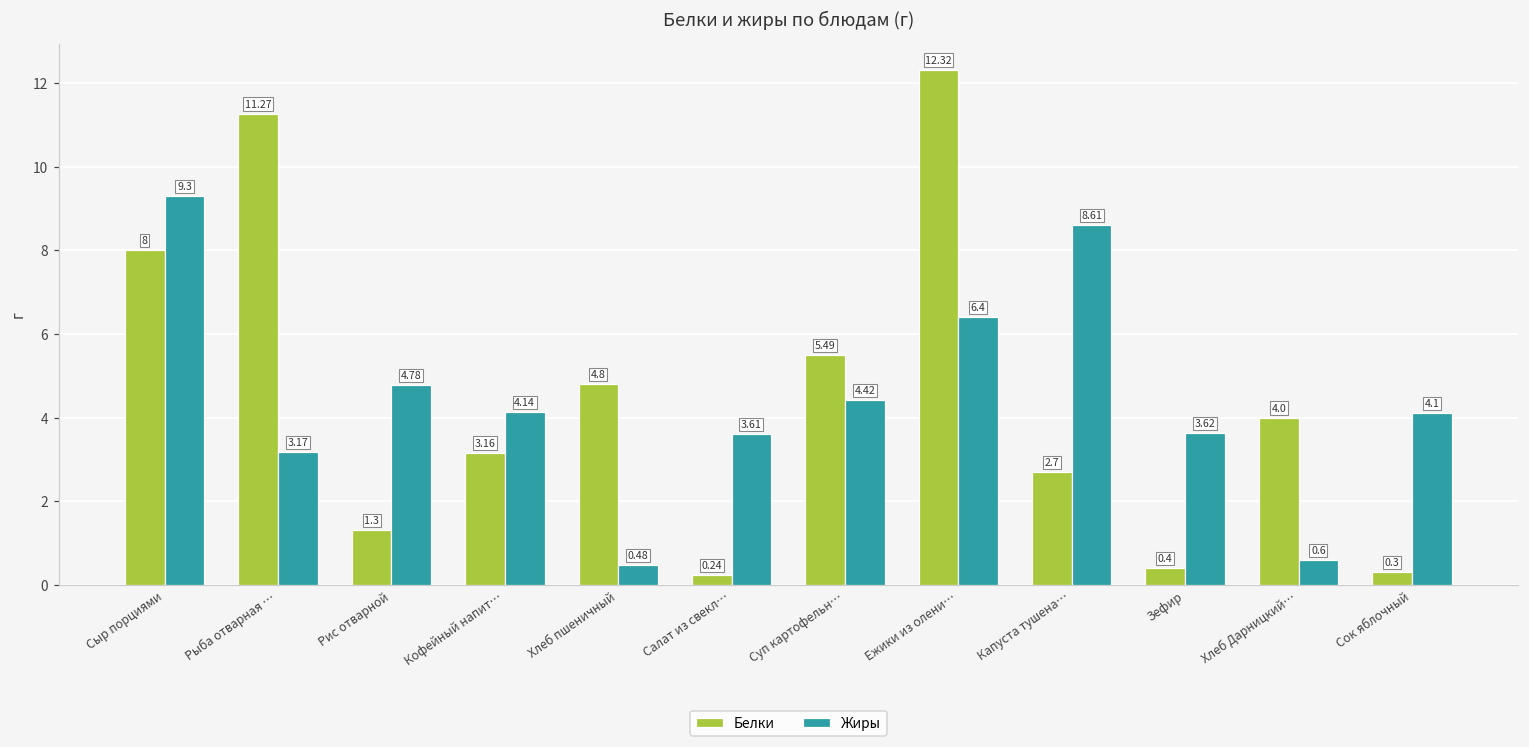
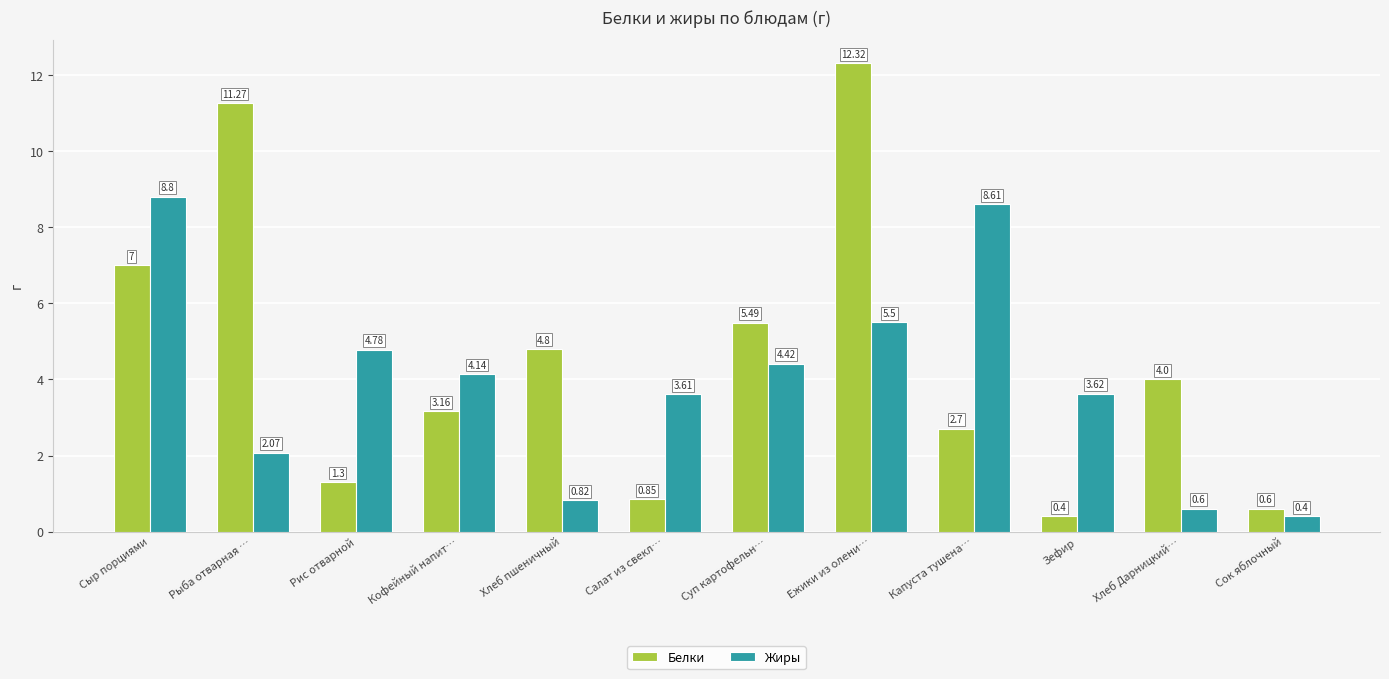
Белки, Сыр порциями: 8 -> 7
Жиры, Сыр порциями: 9.3 -> 8.8
Жиры, Рыба отварная …: 3.17 -> 2.07
Жиры, Хлеб пшеничный: 0.48 -> 0.82
Белки, Салат из свекл…: 0.24 -> 0.85
Жиры, Ежики из олени…: 6.4 -> 5.5
Белки, Сок яблочный: 0.3 -> 0.6
Жиры, Сок яблочный: 4.1 -> 0.4
